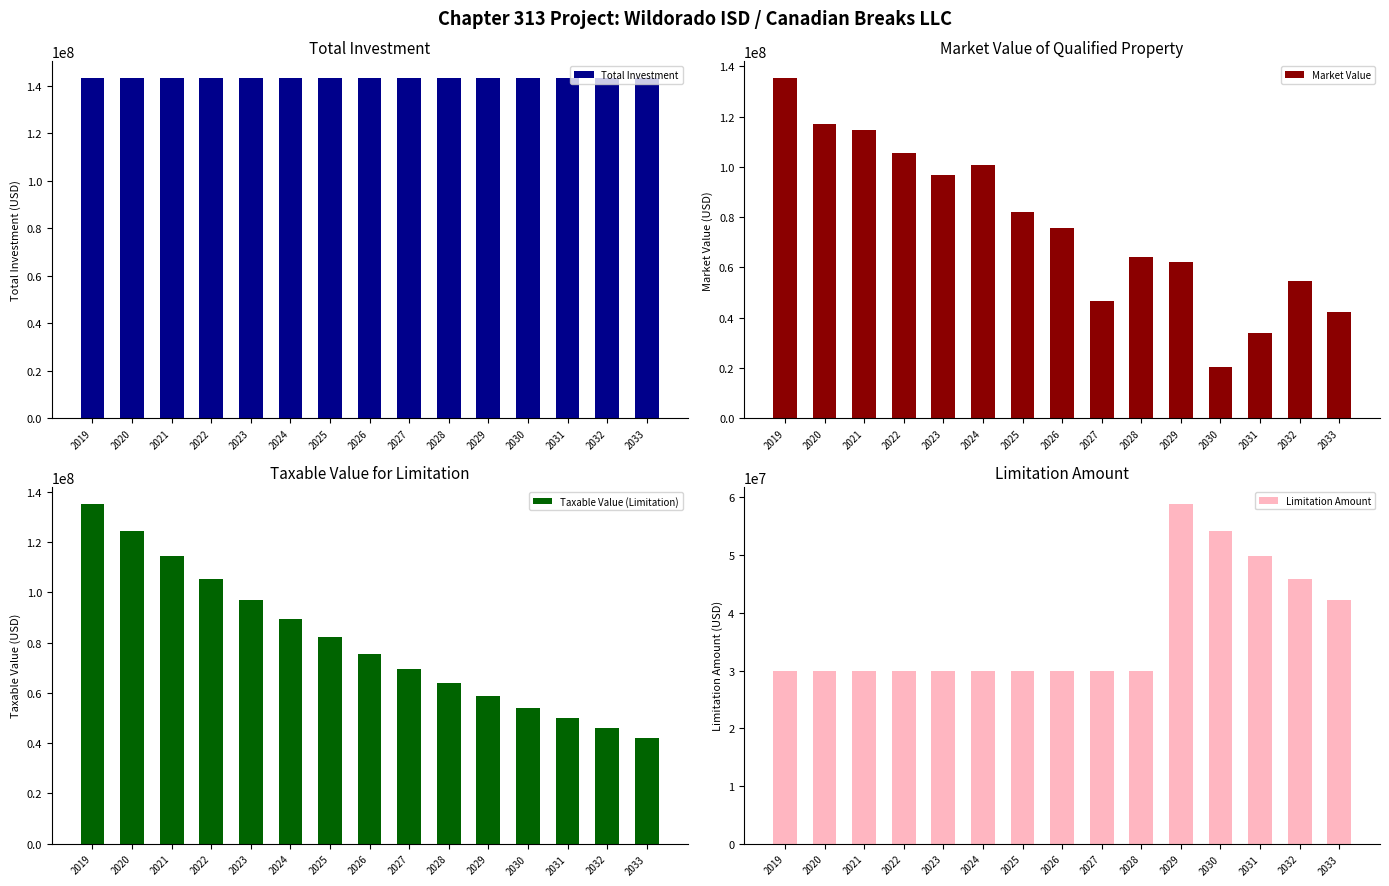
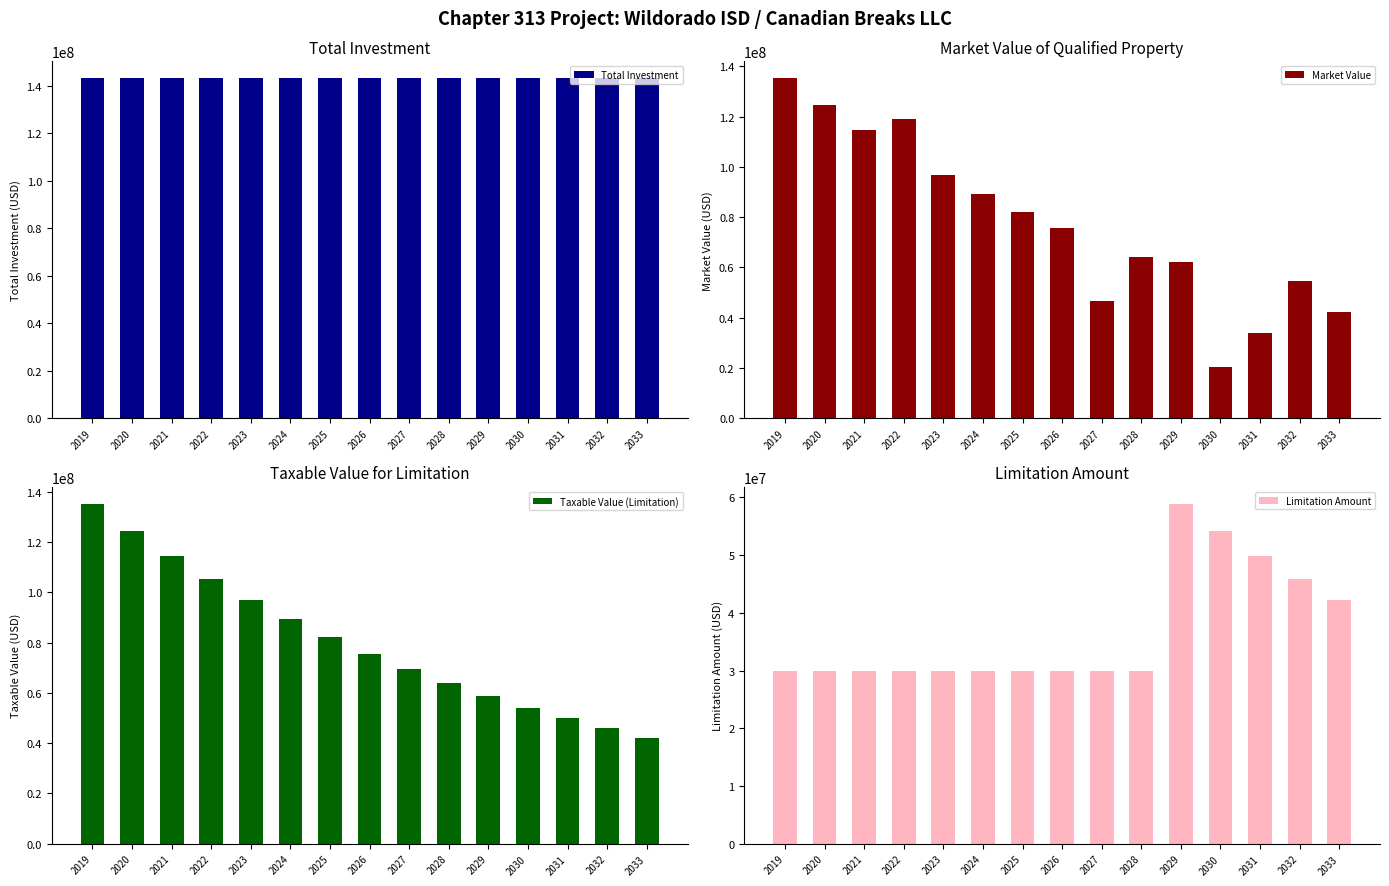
Market Value of Qualified Property, 2020: 117000000 -> 124000000
Market Value of Qualified Property, 2022: 105000000 -> 119000000
Market Value of Qualified Property, 2024: 101000000 -> 89000000
